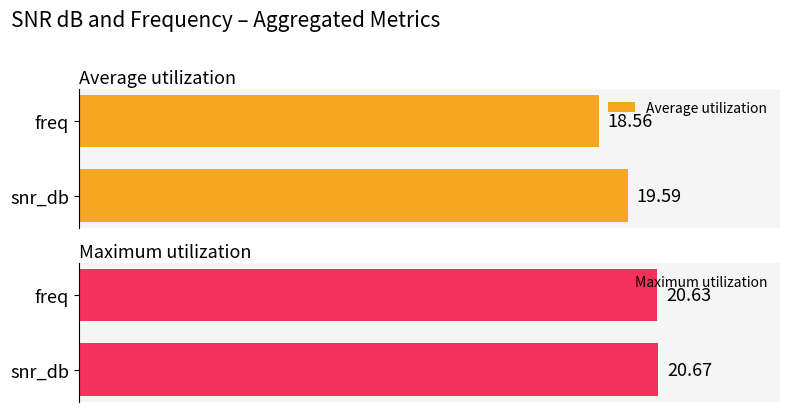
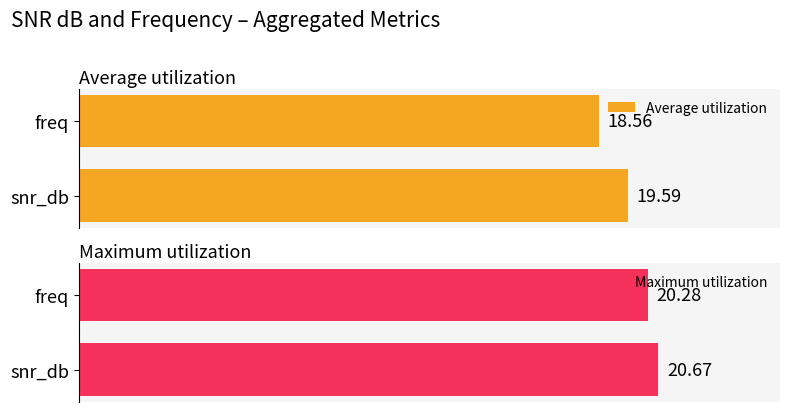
Maximum utilization, freq: 20.63 -> 20.28
